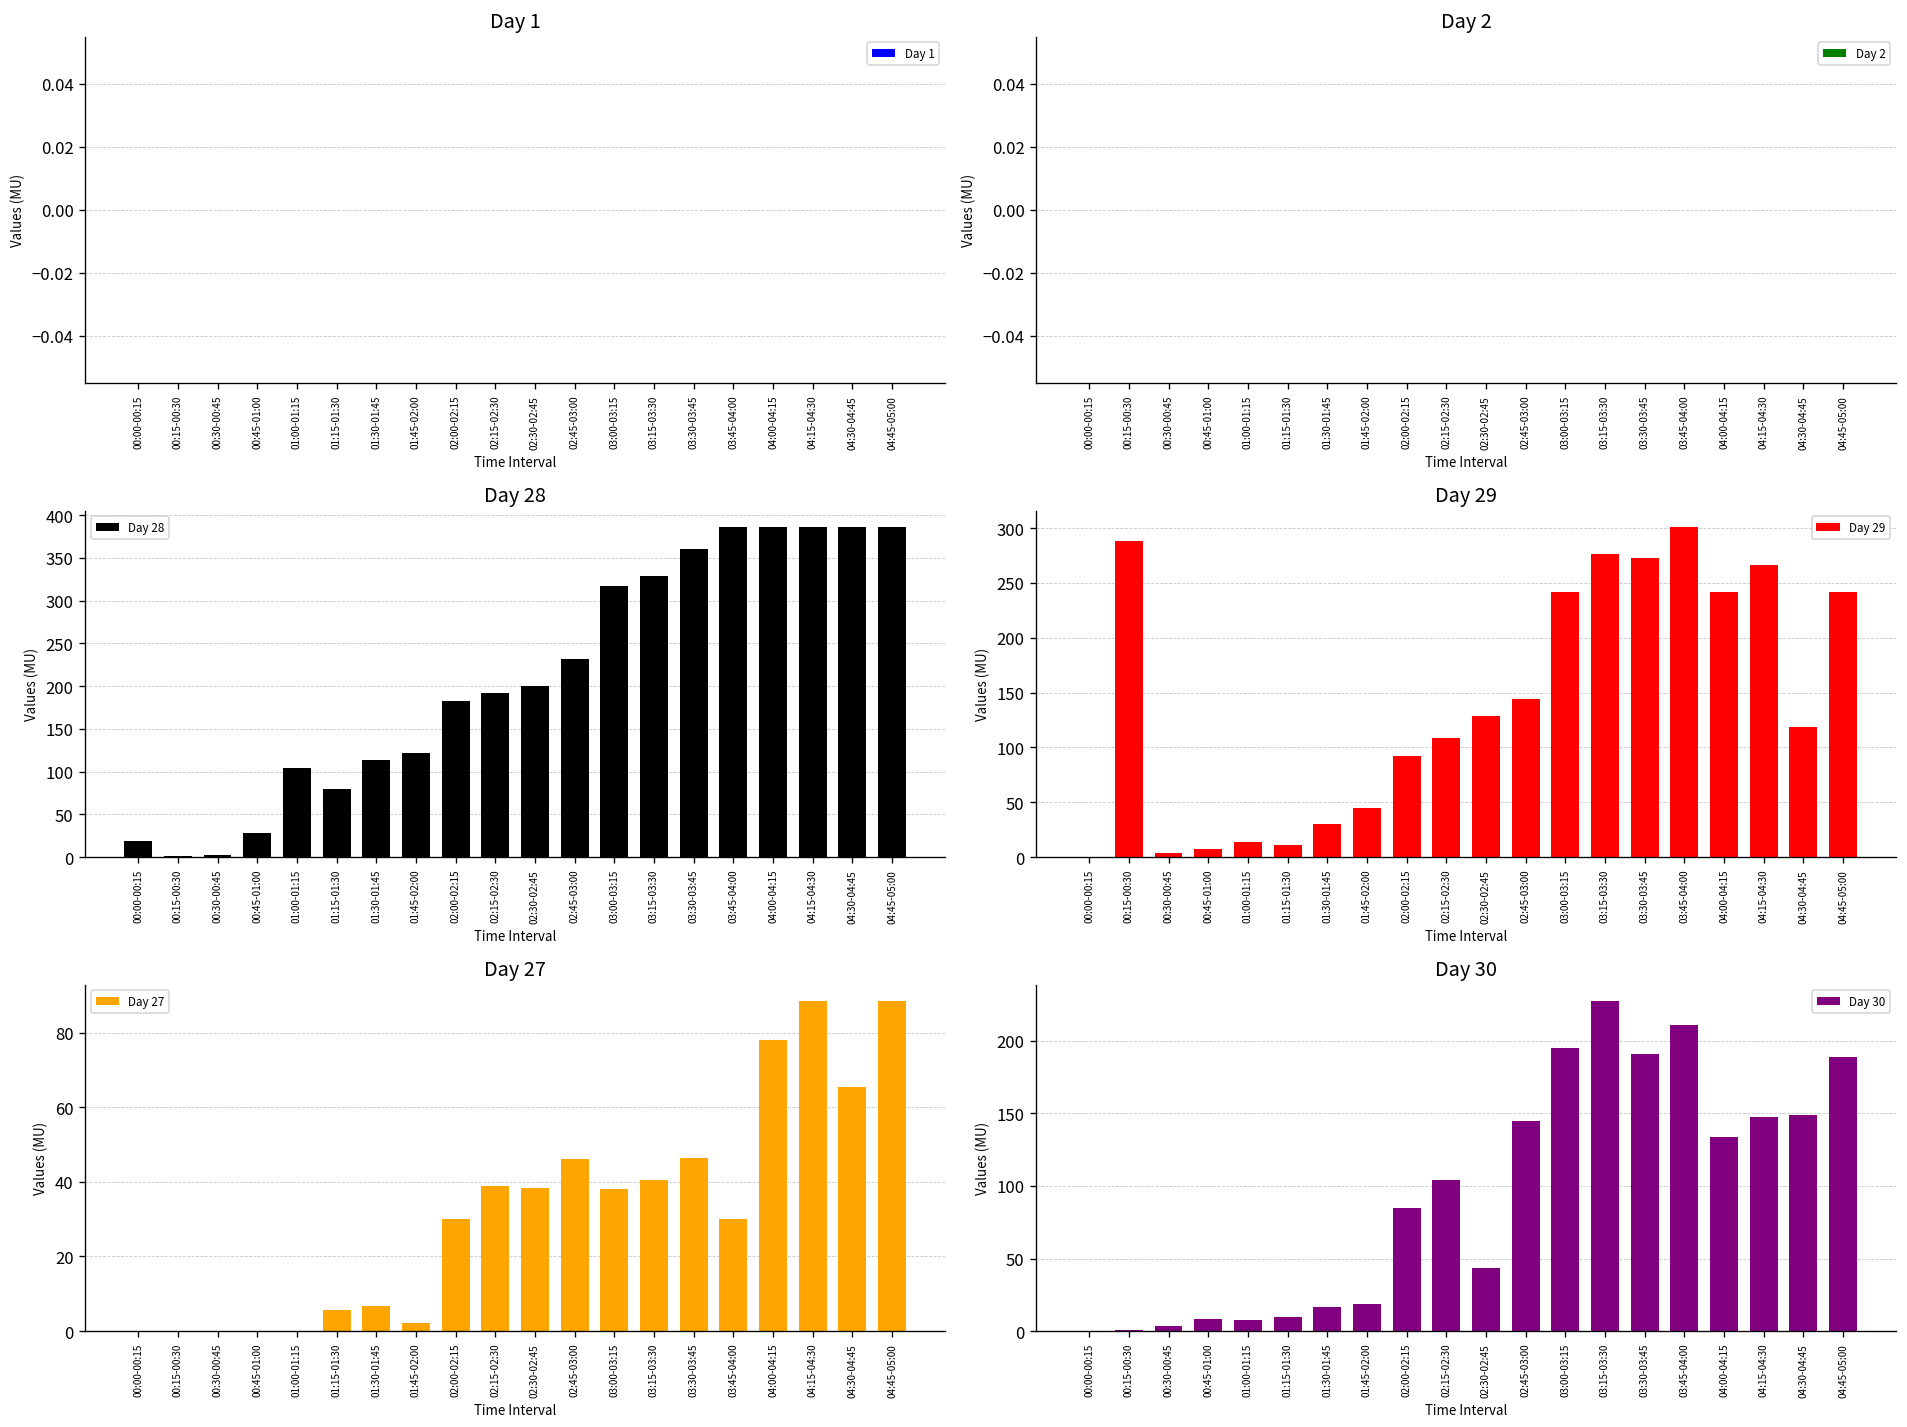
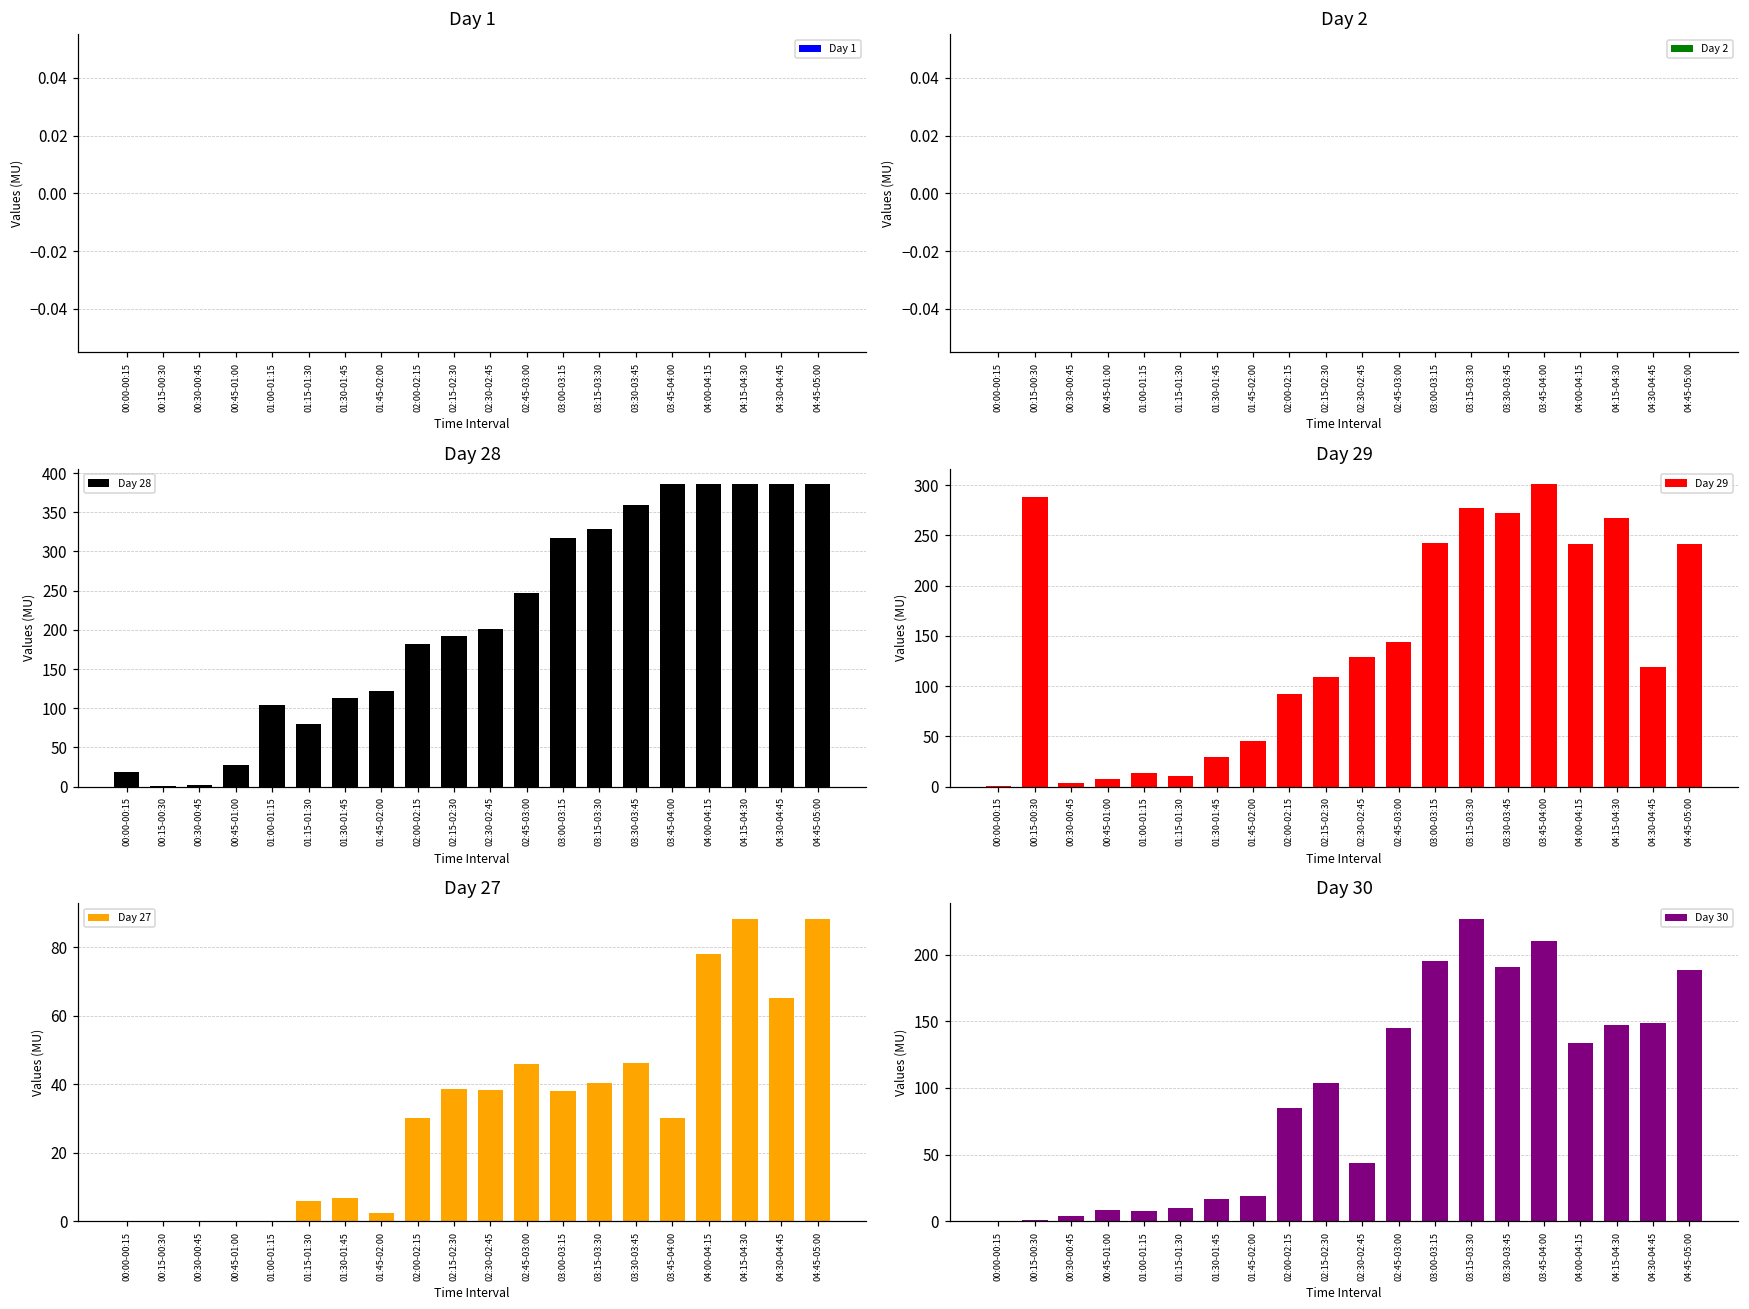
Day 28, 02:45-03:00: 230 -> 250
